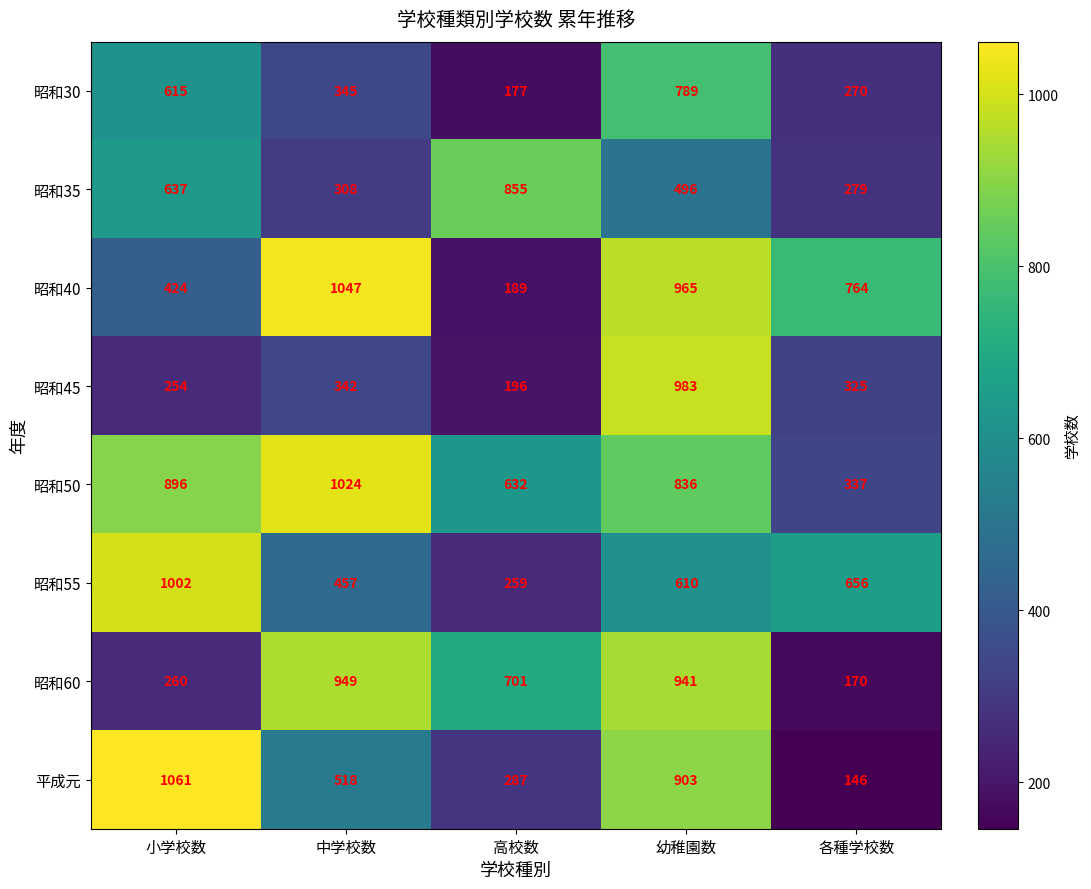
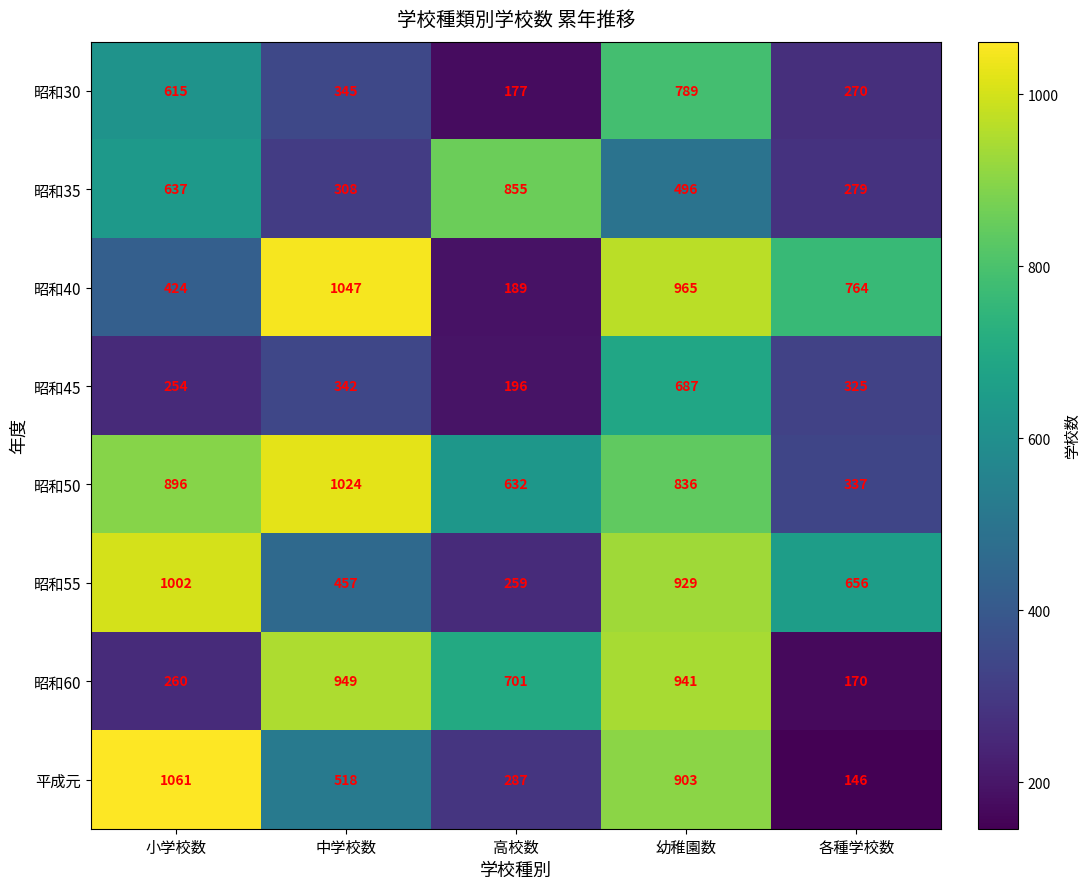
昭和45, 幼稚園数: 983 -> 687
昭和55, 幼稚園数: 610 -> 929
